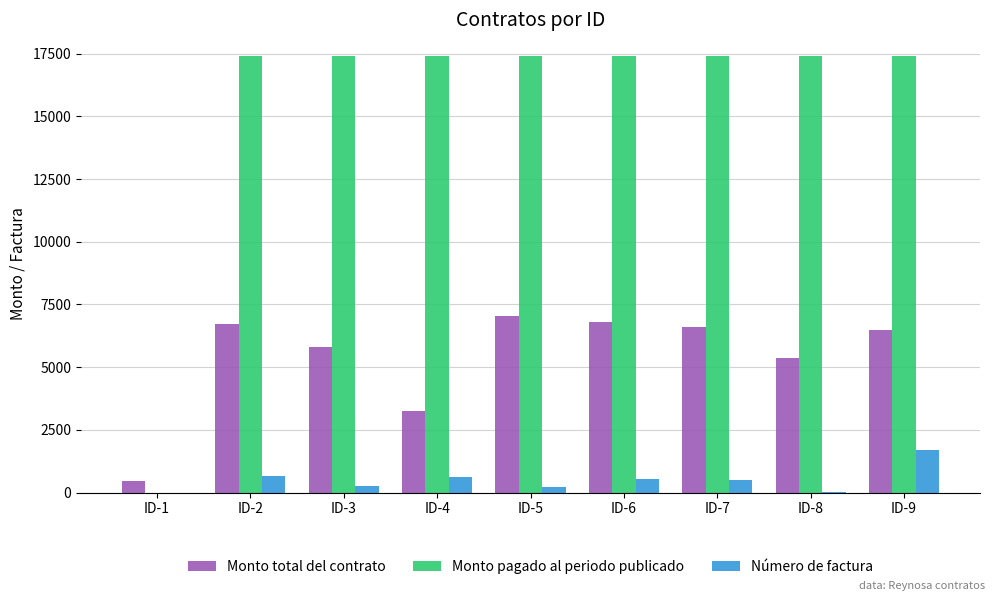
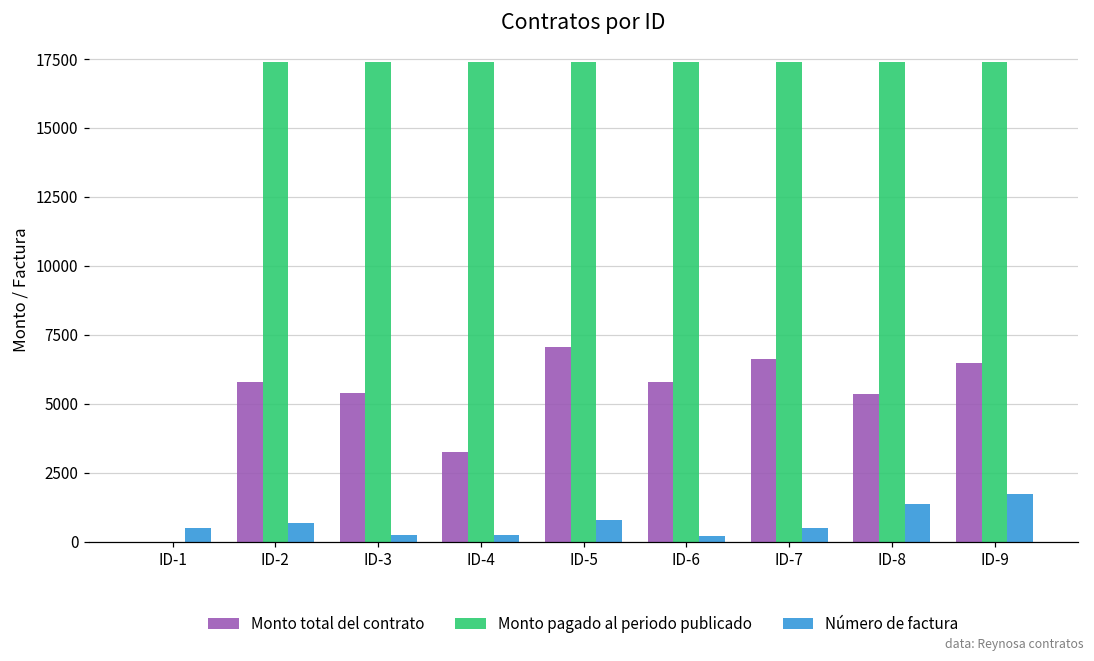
Monto total del contrato, ID-1: 400 -> 0
Número de factura, ID-1: 0 -> 500
Monto total del contrato, ID-2: 6700 -> 5800
Monto total del contrato, ID-3: 5800 -> 5400
Número de factura, ID-4: 600 -> 200
Número de factura, ID-5: 200 -> 800
Monto total del contrato, ID-6: 6800 -> 5800
Número de factura, ID-6: 500 -> 200
Número de factura, ID-8: 0 -> 1400
